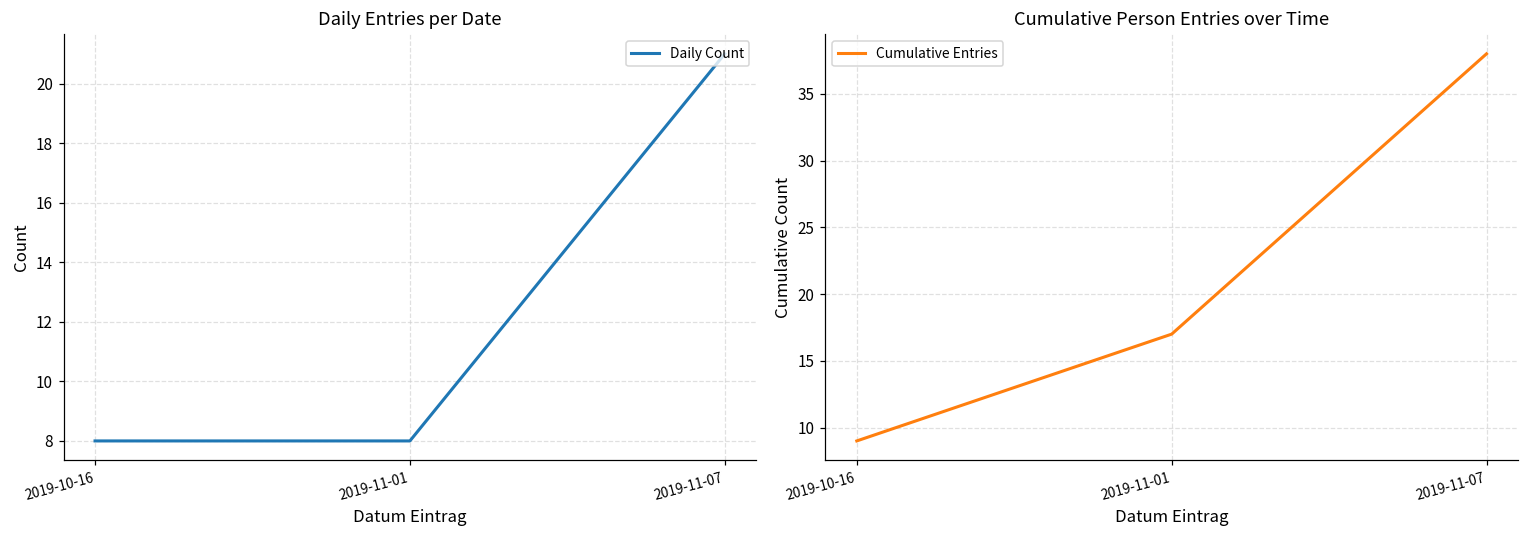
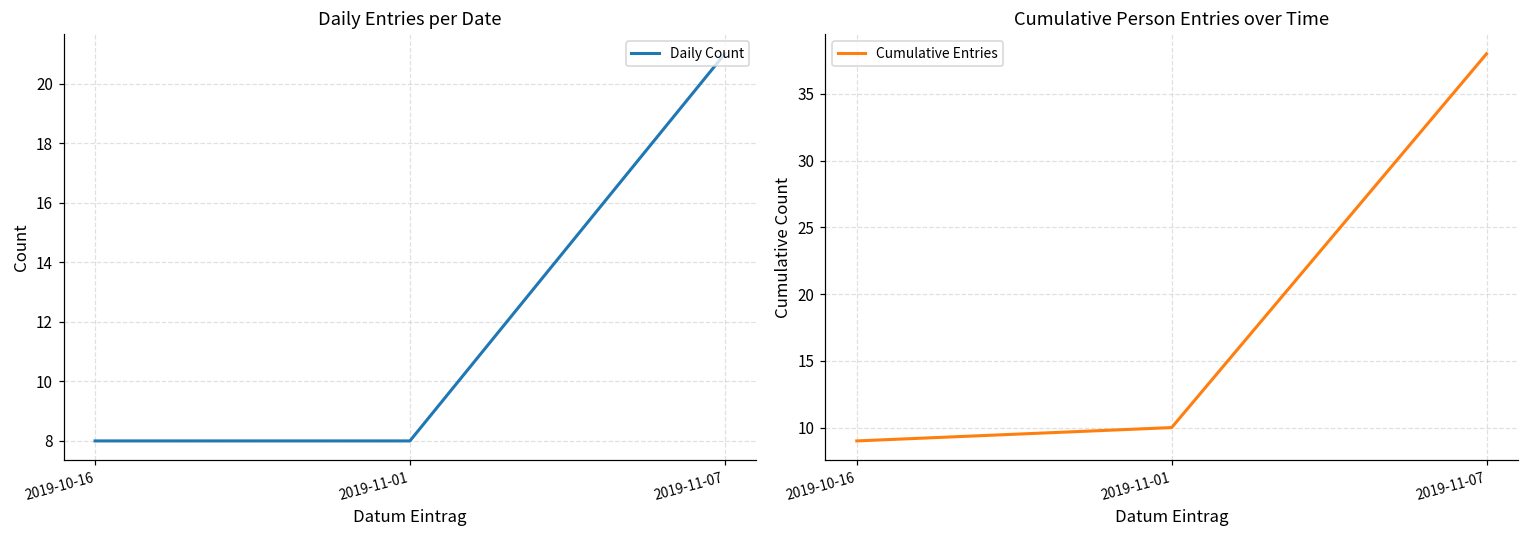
Cumulative Person Entries over Time, 2019-11-01: 17 -> 10
